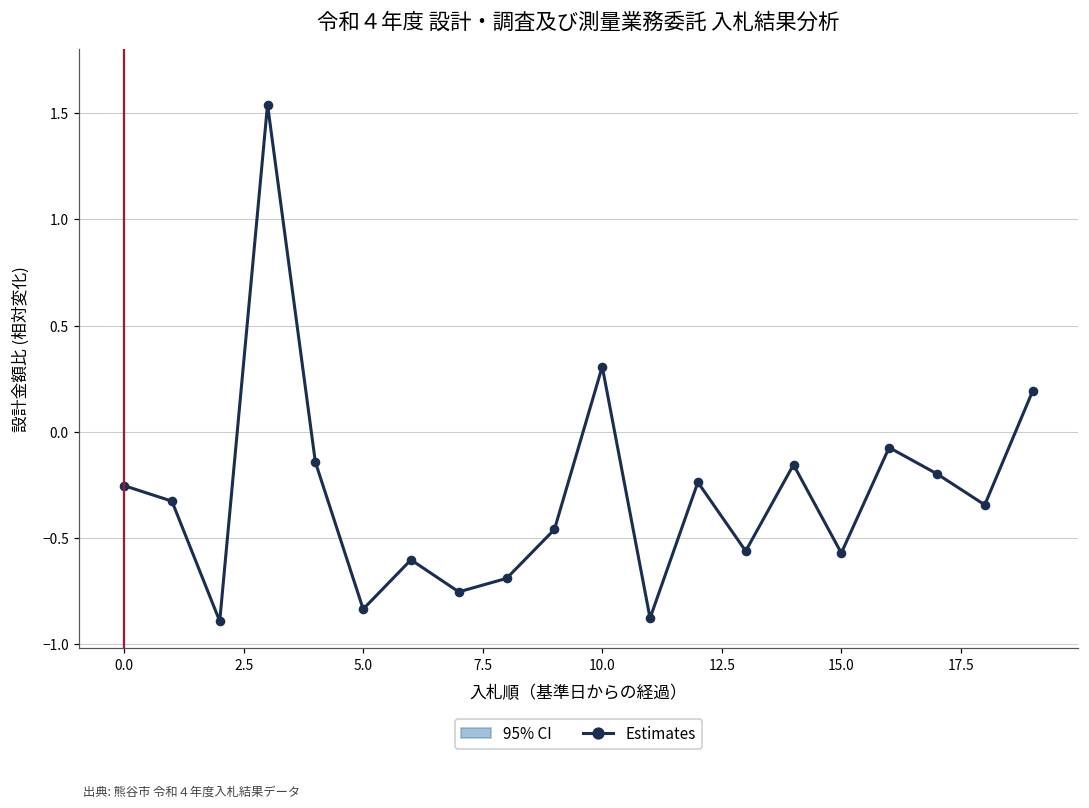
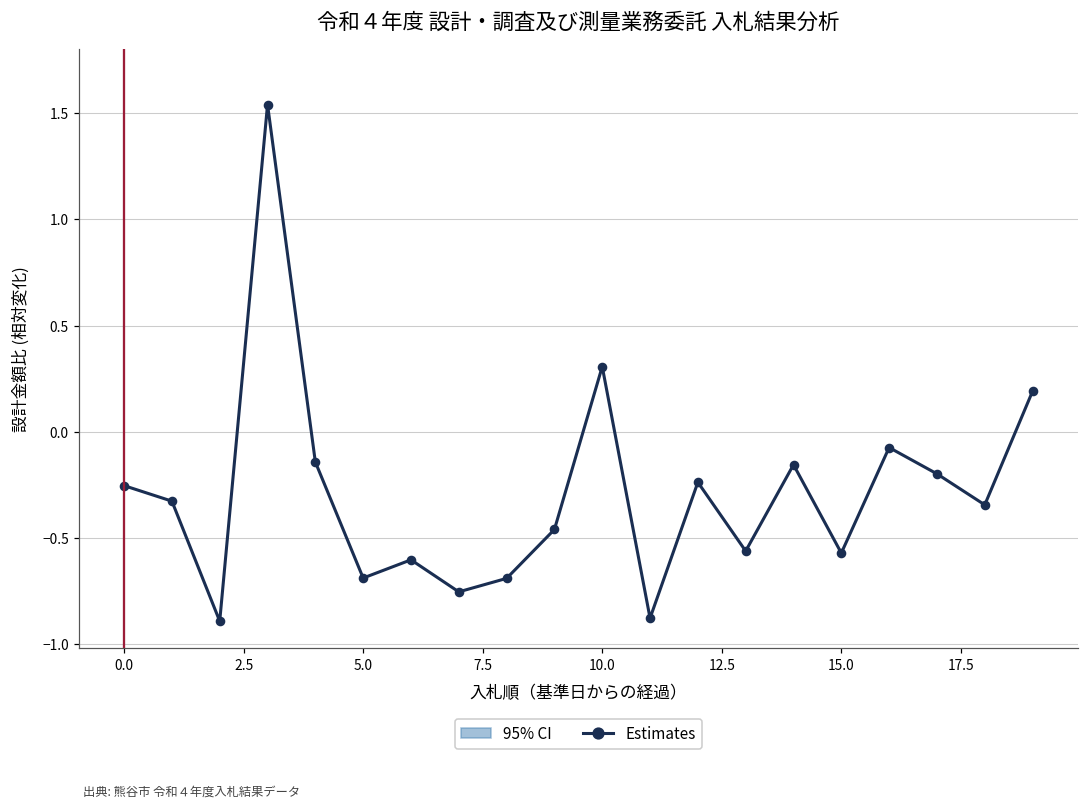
Estimates, 5.0: -0.84 -> -0.69
